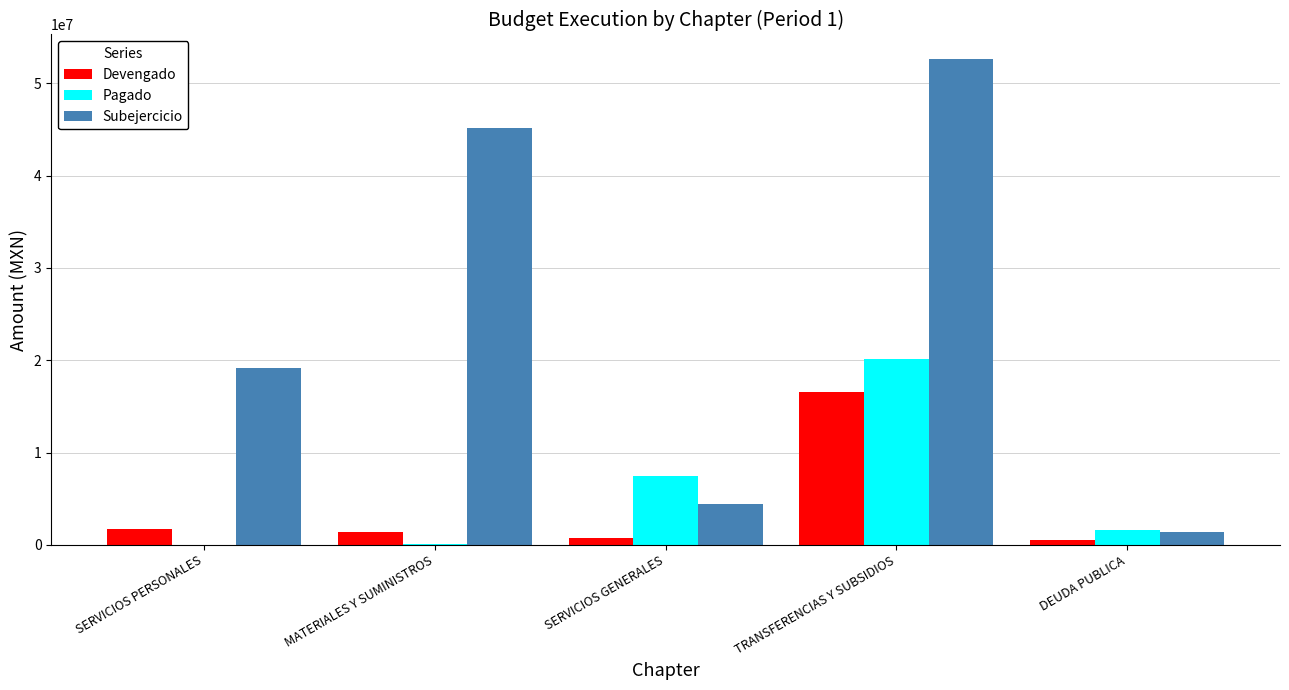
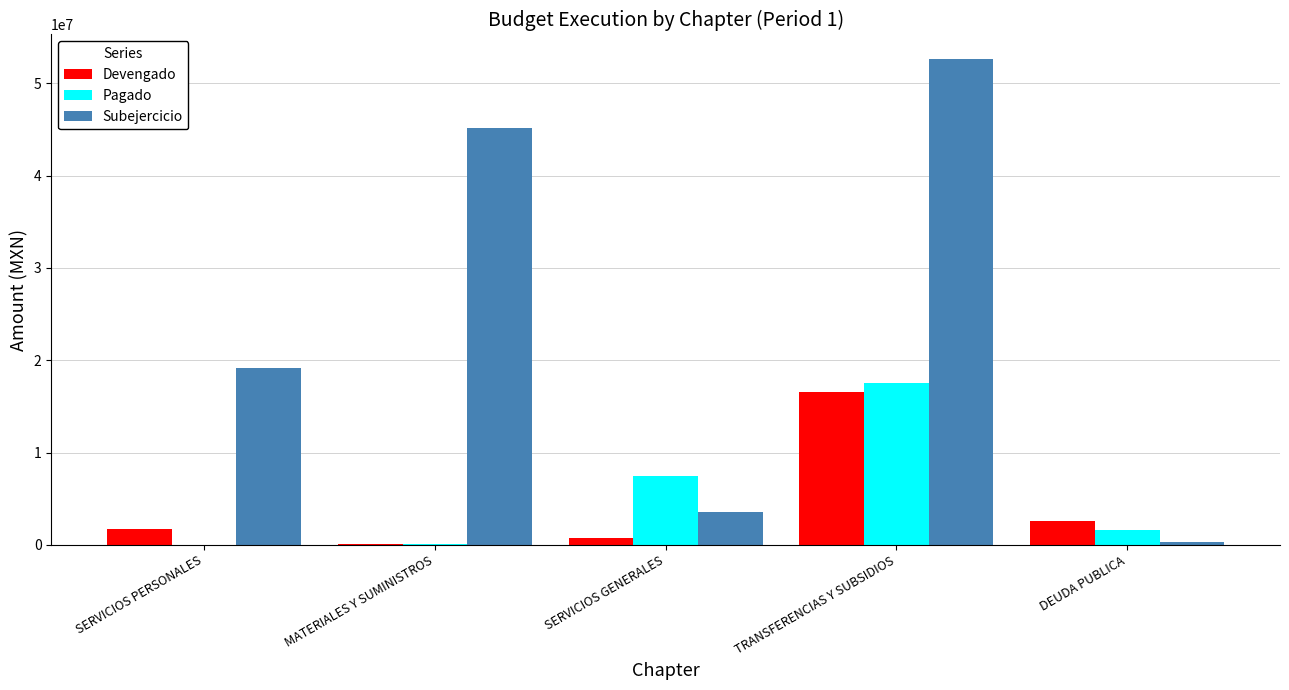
Devengado, MATERIALES Y SUMINISTROS: 1000000 -> 0
Subejercicio, SERVICIOS GENERALES: 4400000 -> 3500000
Pagado, TRANSFERENCIAS Y SUBSIDIOS: 20000000 -> 18000000
Devengado, DEUDA PUBLICA: 1000000 -> 3000000
Subejercicio, DEUDA PUBLICA: 1000000 -> 0
